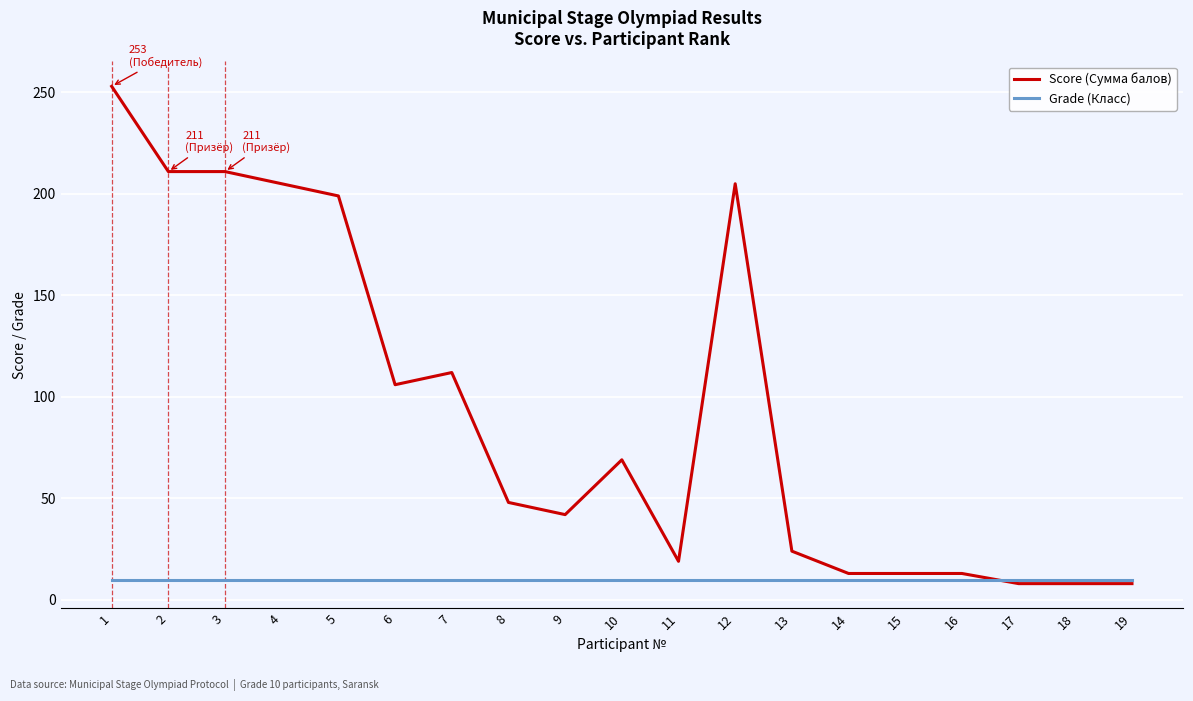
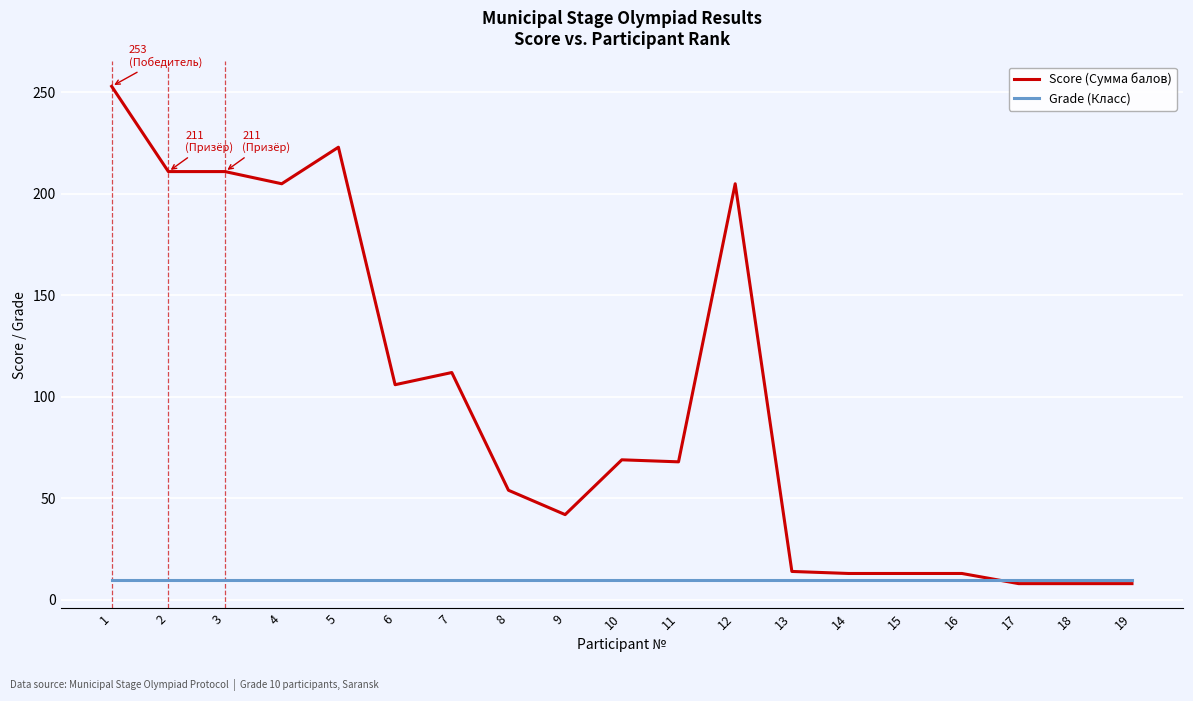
Score (Сумма балов), 5: 199 -> 223
Score (Сумма балов), 8: 48 -> 54
Score (Сумма балов), 11: 19 -> 68
Score (Сумма балов), 13: 24 -> 14
